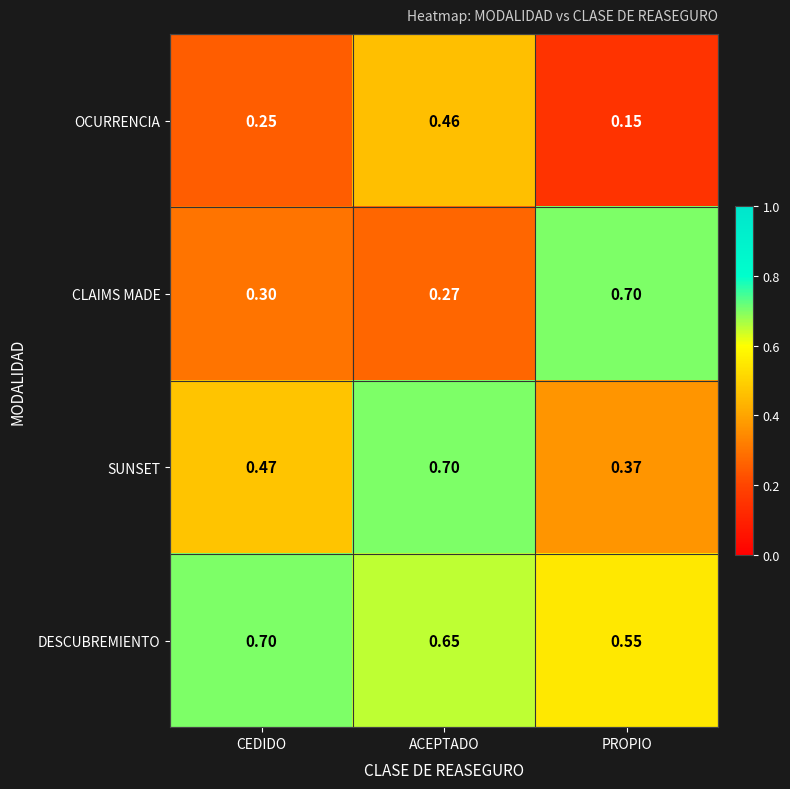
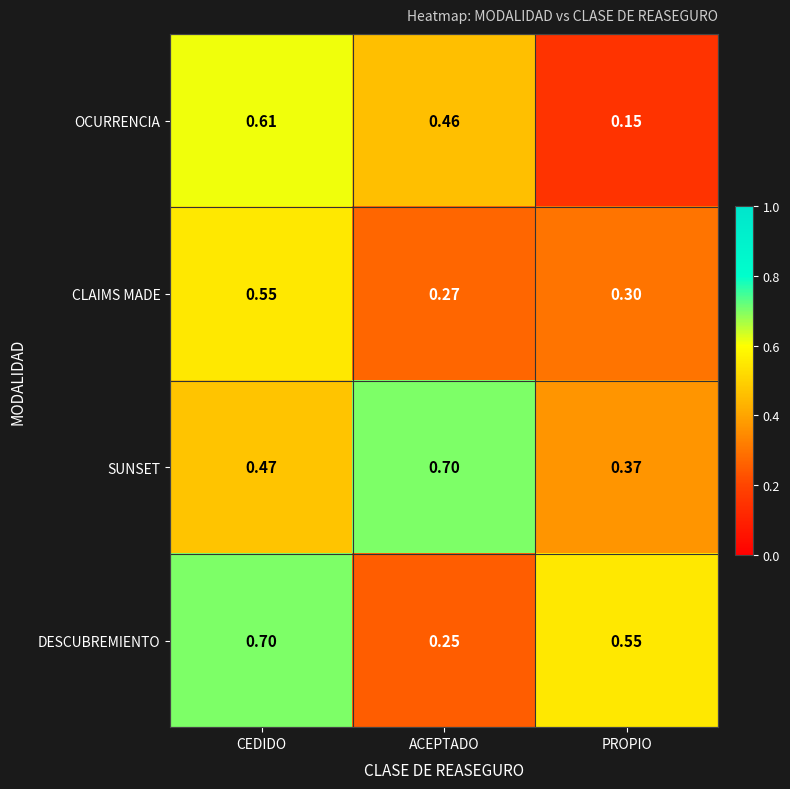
OCURRENCIA, CEDIDO: 0.25 -> 0.61
CLAIMS MADE, CEDIDO: 0.30 -> 0.55
CLAIMS MADE, PROPIO: 0.70 -> 0.30
DESCUBREMIENTO, ACEPTADO: 0.65 -> 0.25
